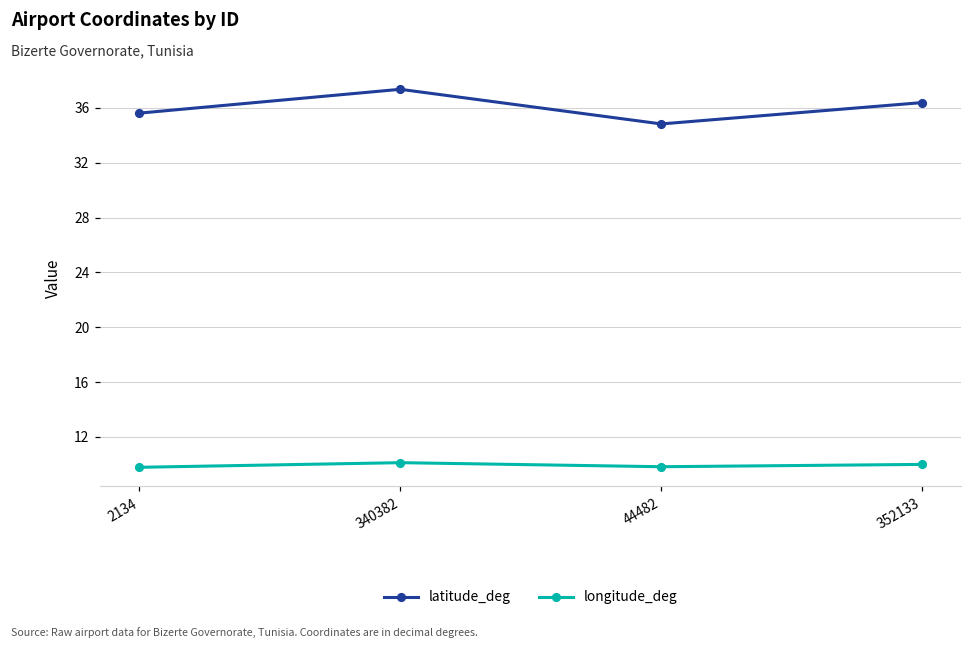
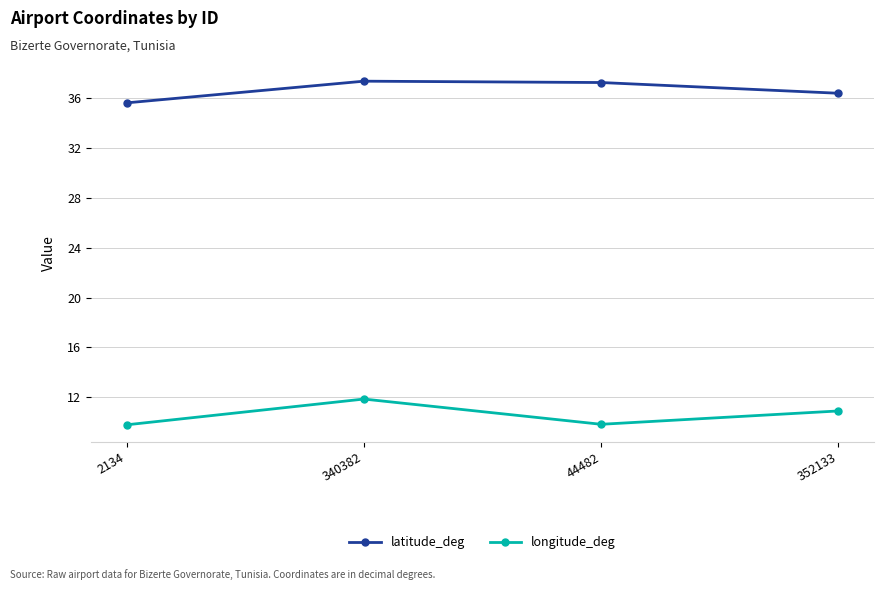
longitude_deg, 340382: 10.1 -> 11.9
latitude_deg, 44482: 34.8 -> 37.2
longitude_deg, 352133: 10.0 -> 10.9
